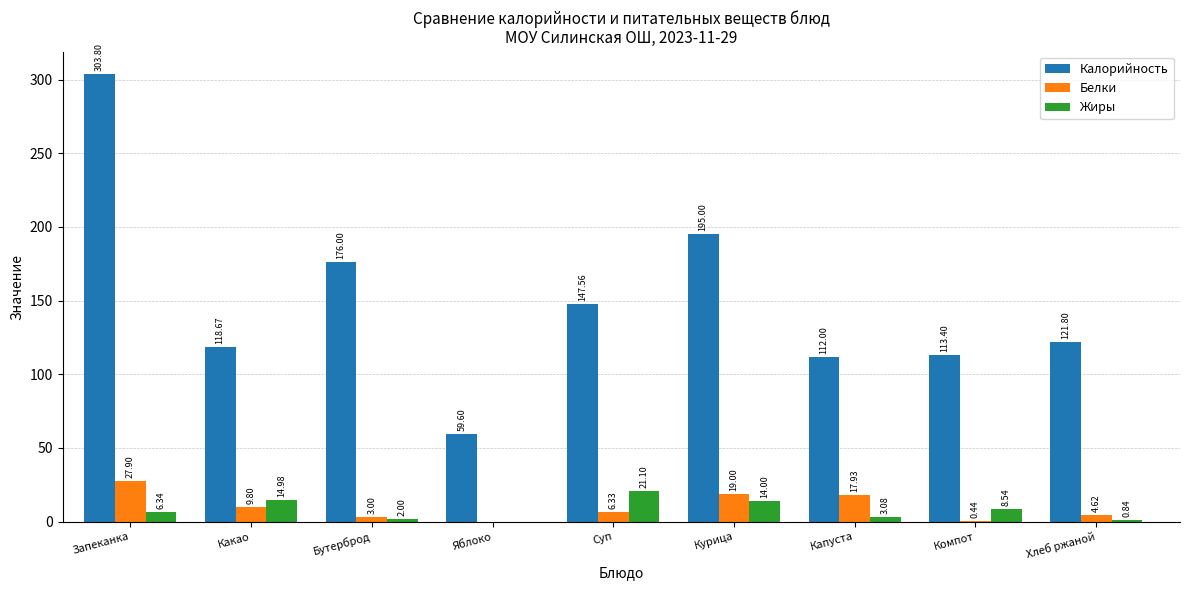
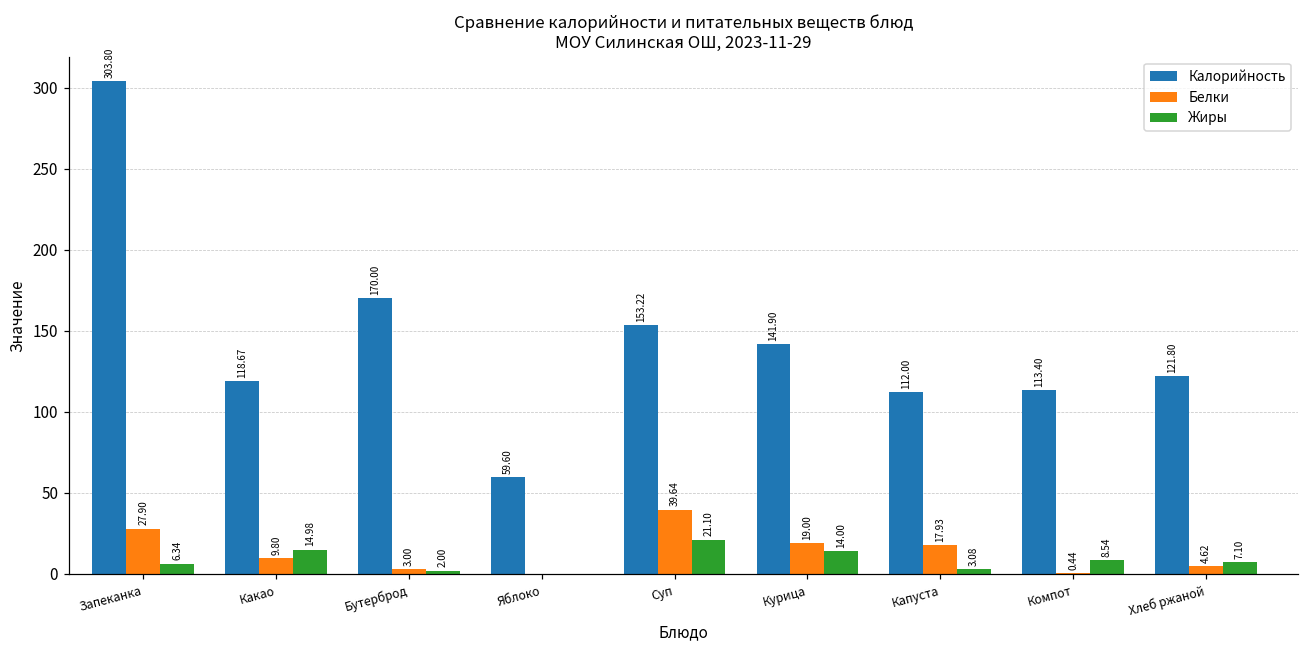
Калорийность, Бутерброд: 176.00 -> 170.00
Калорийность, Суп: 147.56 -> 153.22
Белки, Суп: 6.33 -> 39.64
Калорийность, Курица: 195.00 -> 141.90
Жиры, Хлеб ржаной: 0.84 -> 7.10
